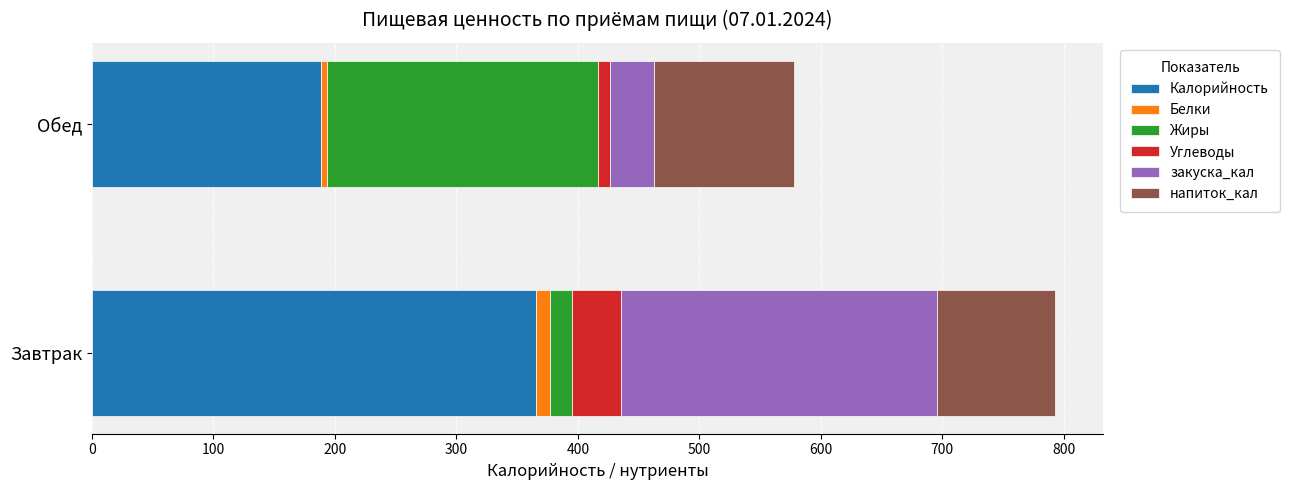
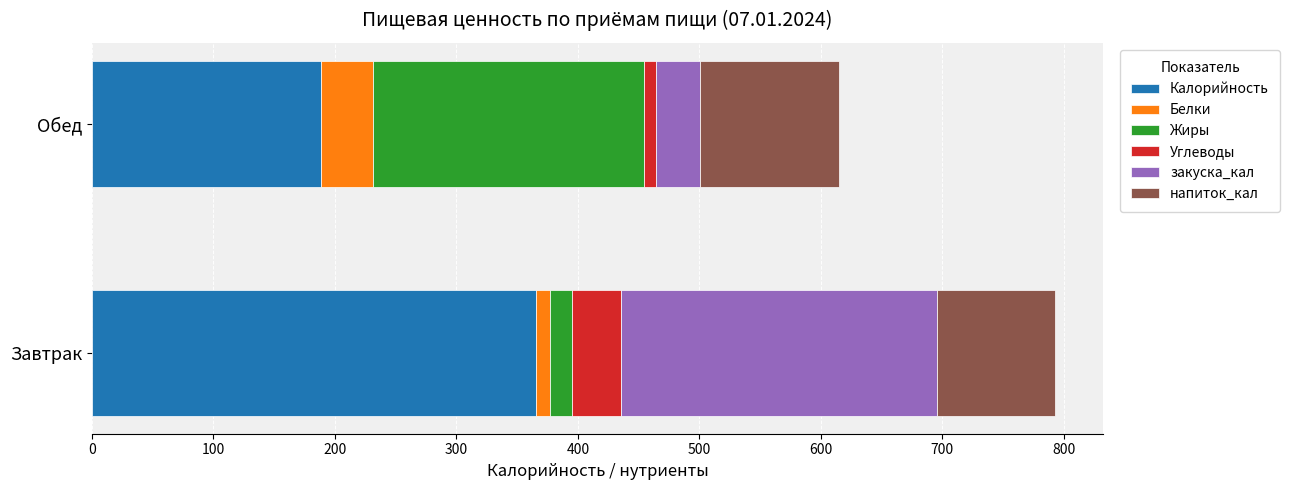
Белки, Обед: 5 -> 42
